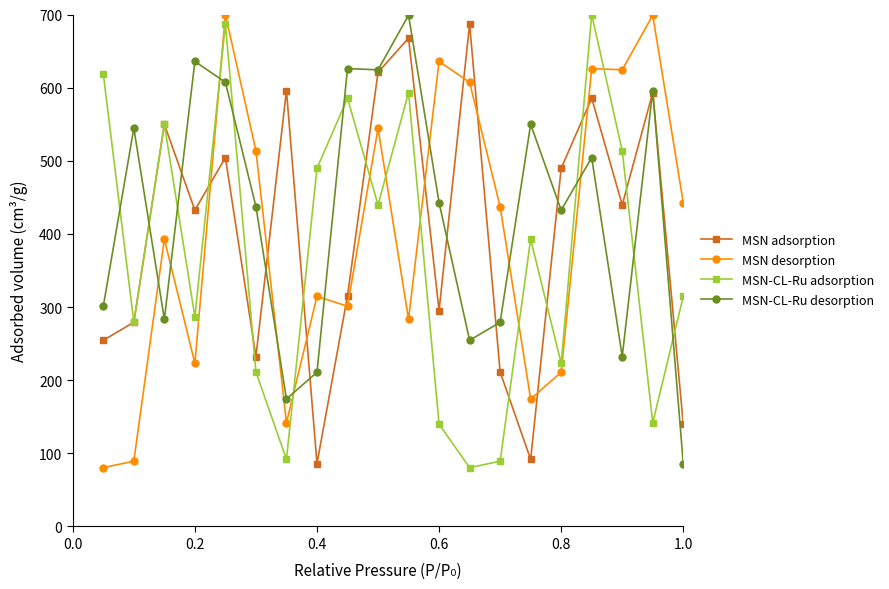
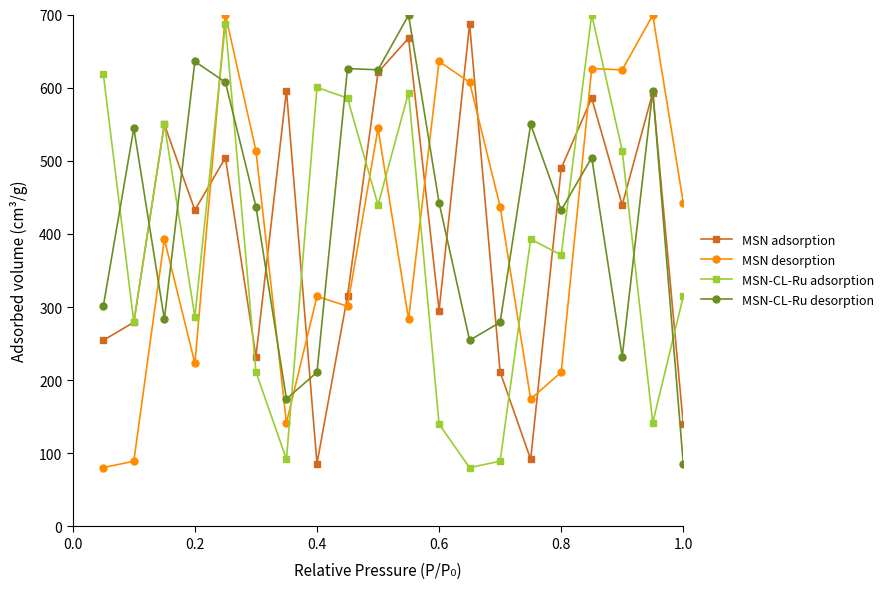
MSN-CL-Ru adsorption, 0.4: 490 -> 600
MSN-CL-Ru adsorption, 0.8: 220 -> 370
